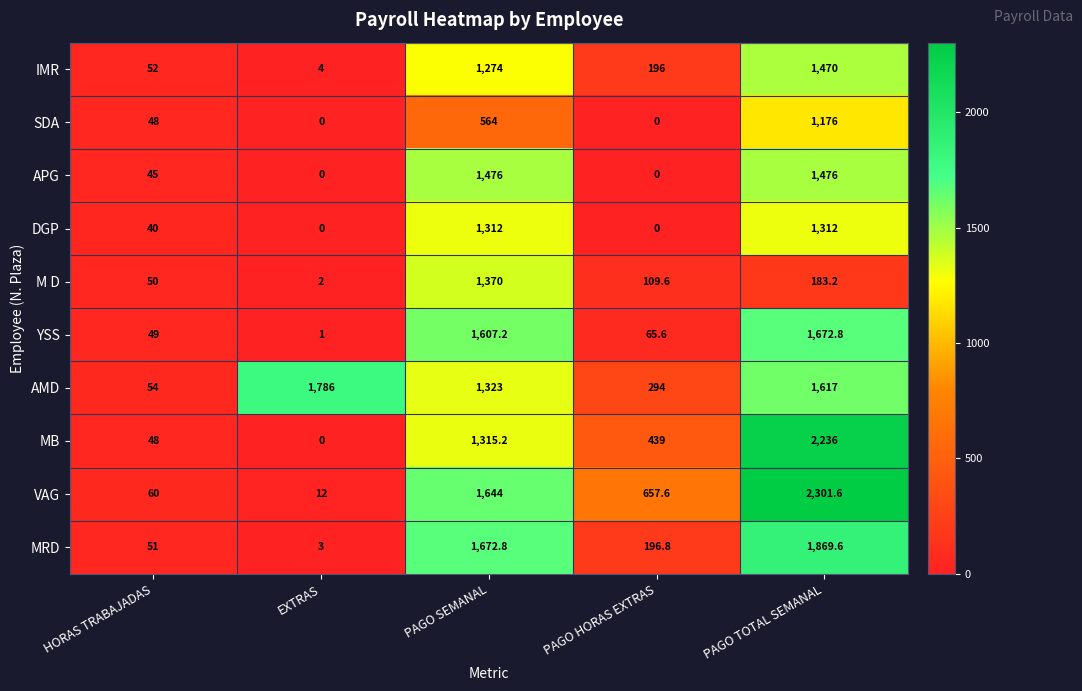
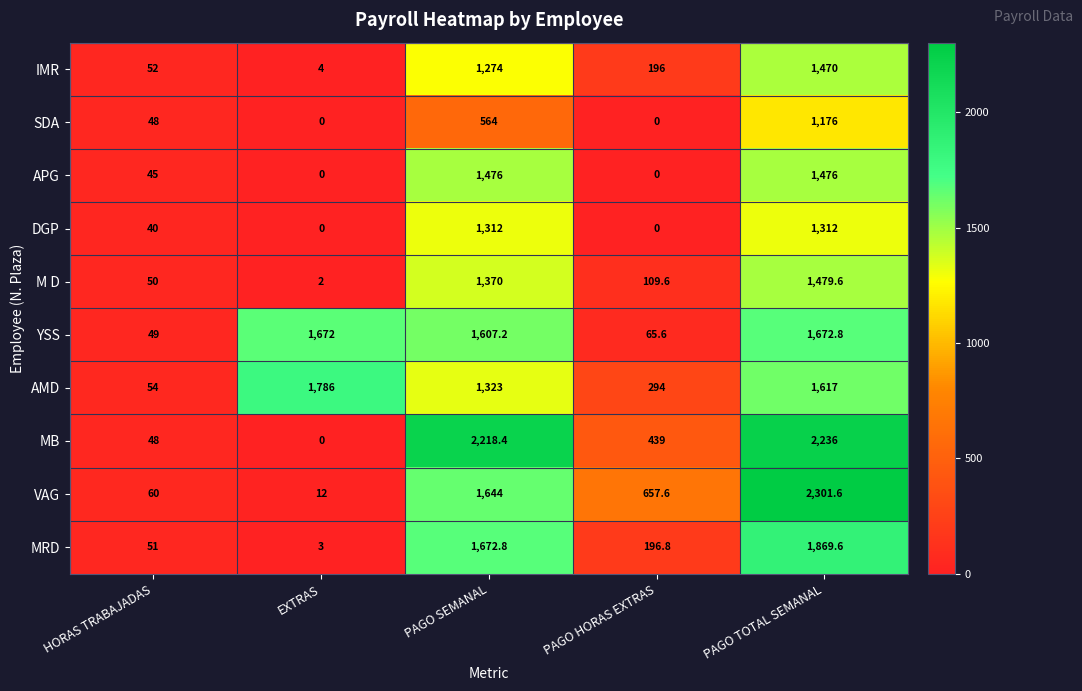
M D, PAGO TOTAL SEMANAL: 183.2 -> 1,479.6
YSS, EXTRAS: 1 -> 1,672
MB, PAGO SEMANAL: 1,315.2 -> 2,218.4
